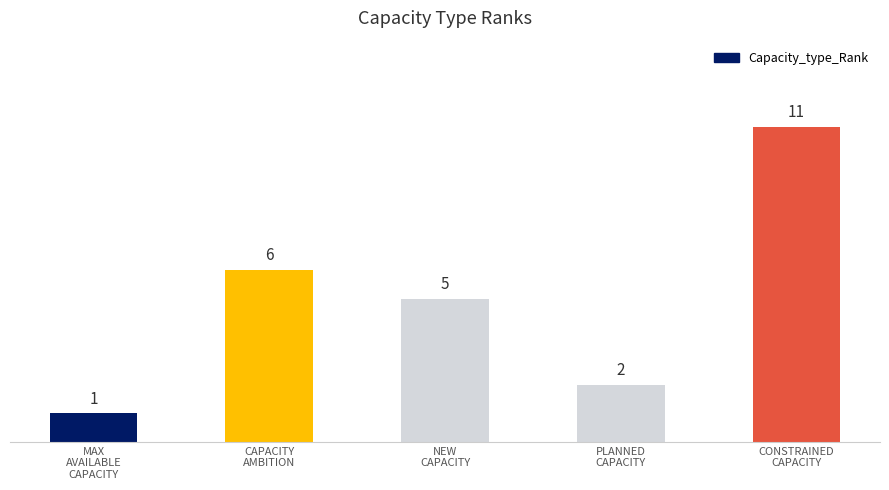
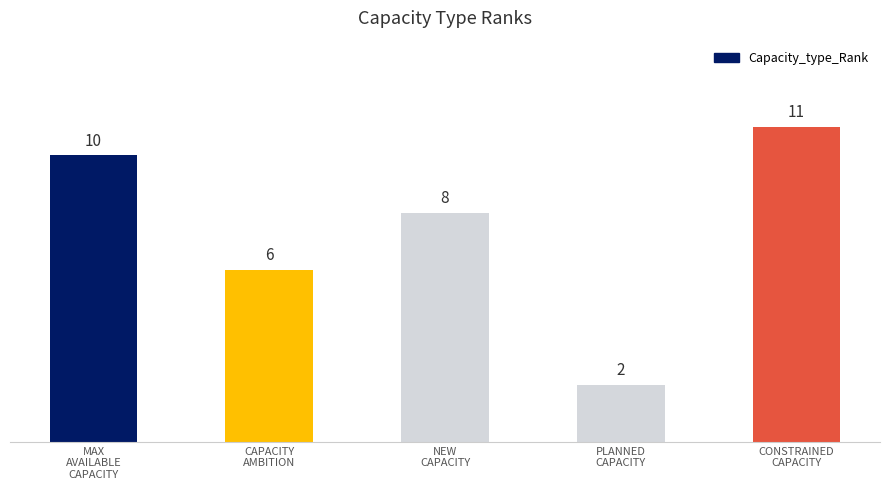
MAX AVAILABLE CAPACITY: 1 -> 10
NEW CAPACITY: 5 -> 8
